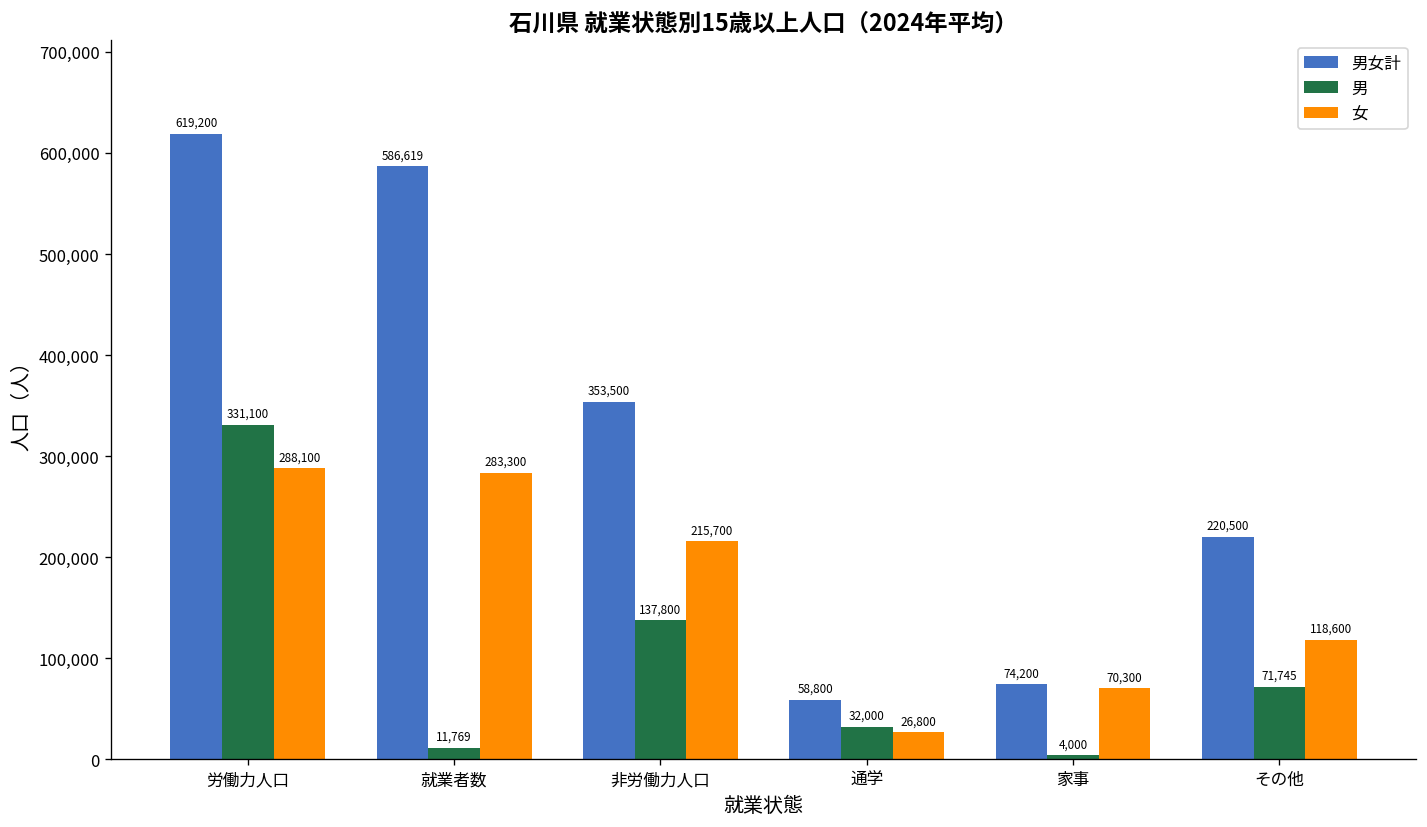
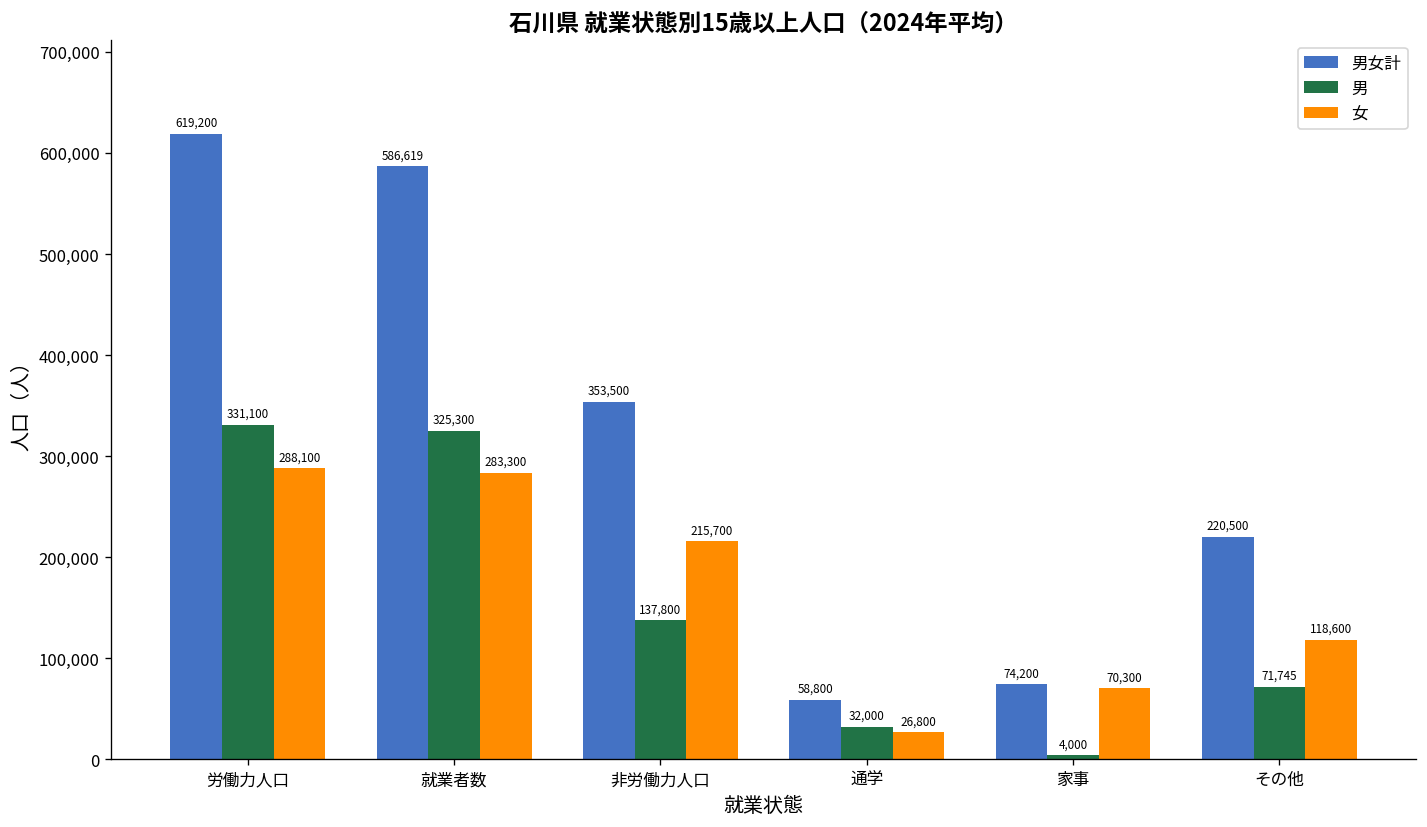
男, 就業者数: 11,769 -> 325,300
